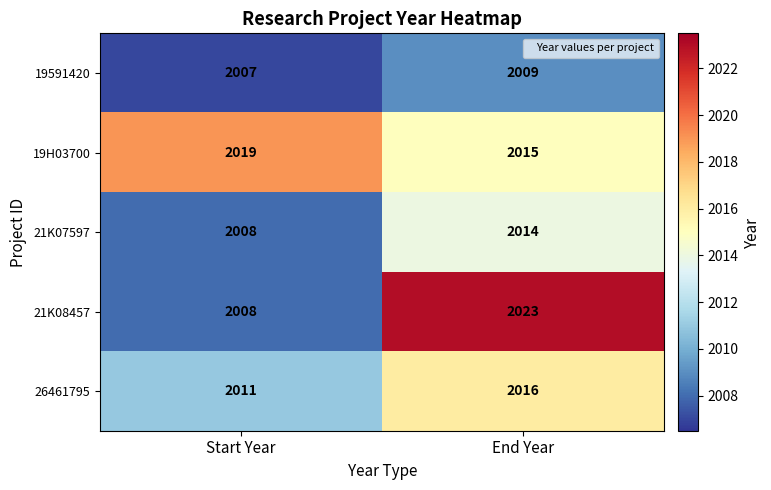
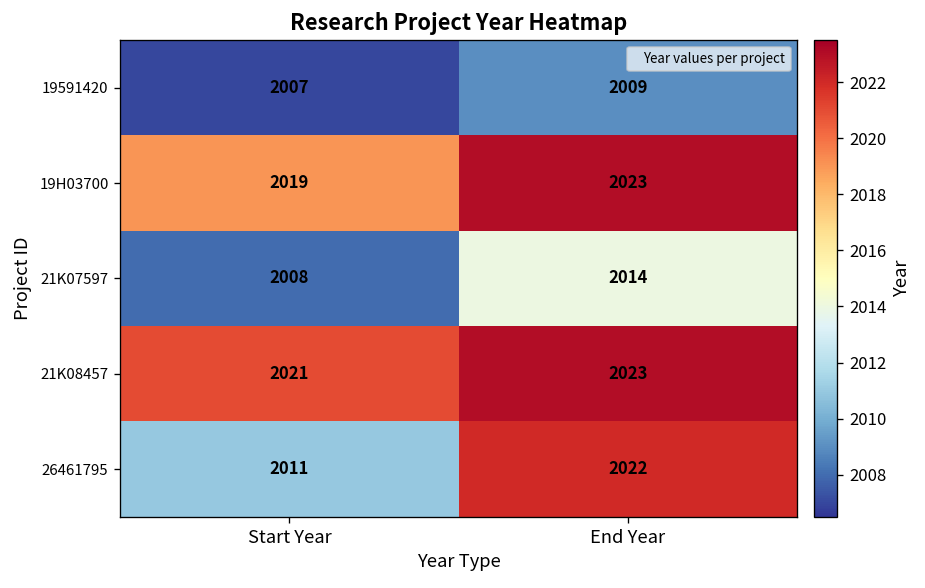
19H03700, End Year: 2015 -> 2023
21K08457, Start Year: 2008 -> 2021
26461795, End Year: 2016 -> 2022
